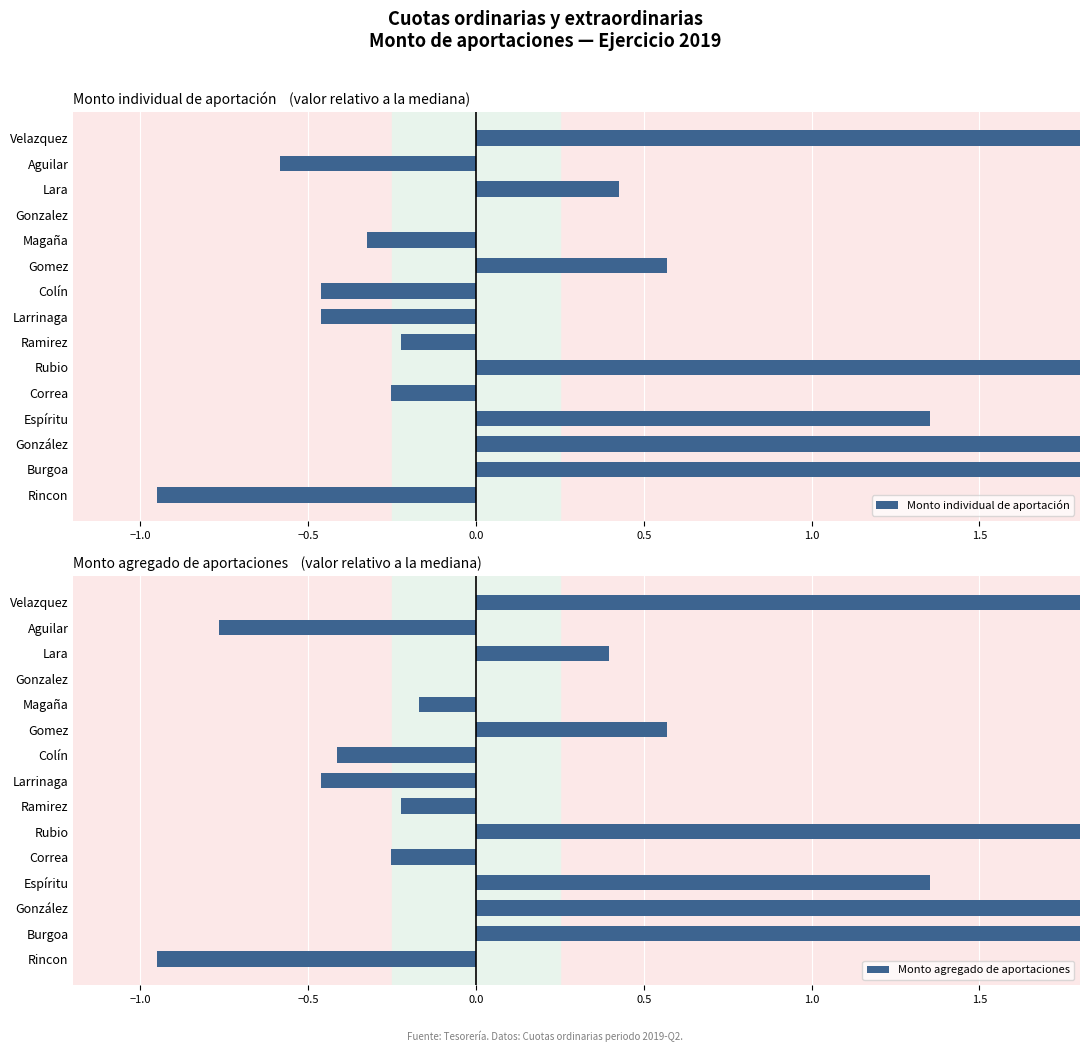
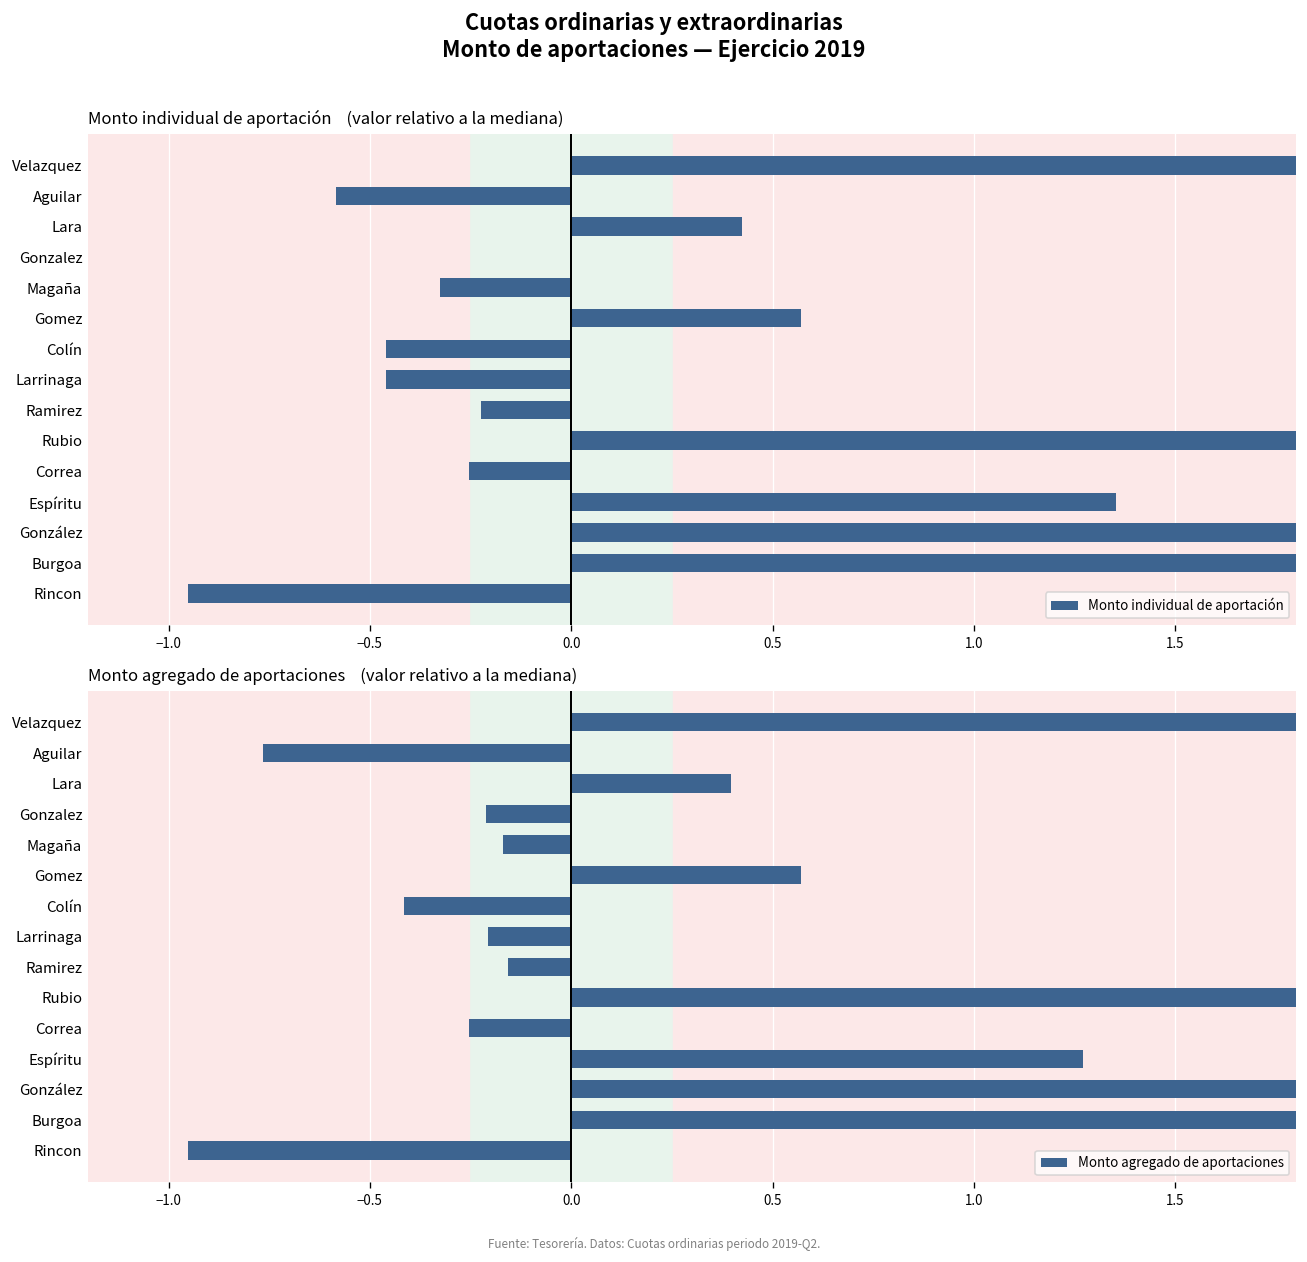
Monto agregado de aportaciones (valor relativo a la mediana), Gonzalez: 0.00 -> -0.21
Monto agregado de aportaciones (valor relativo a la mediana), Larrinaga: -0.46 -> -0.21
Monto agregado de aportaciones (valor relativo a la mediana), Ramirez: -0.22 -> -0.16
Monto agregado de aportaciones (valor relativo a la mediana), Espíritu: 1.35 -> 1.27
